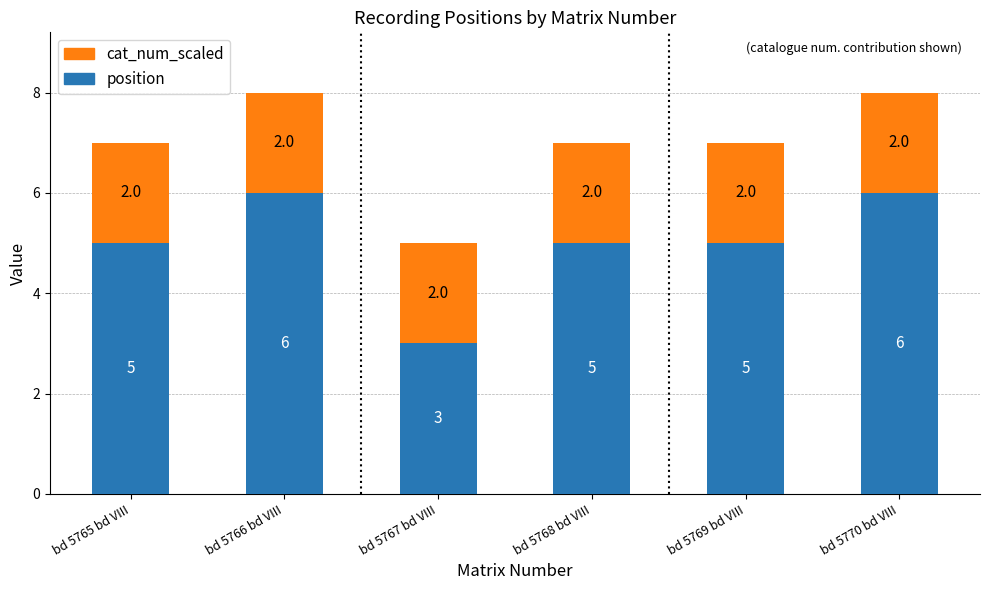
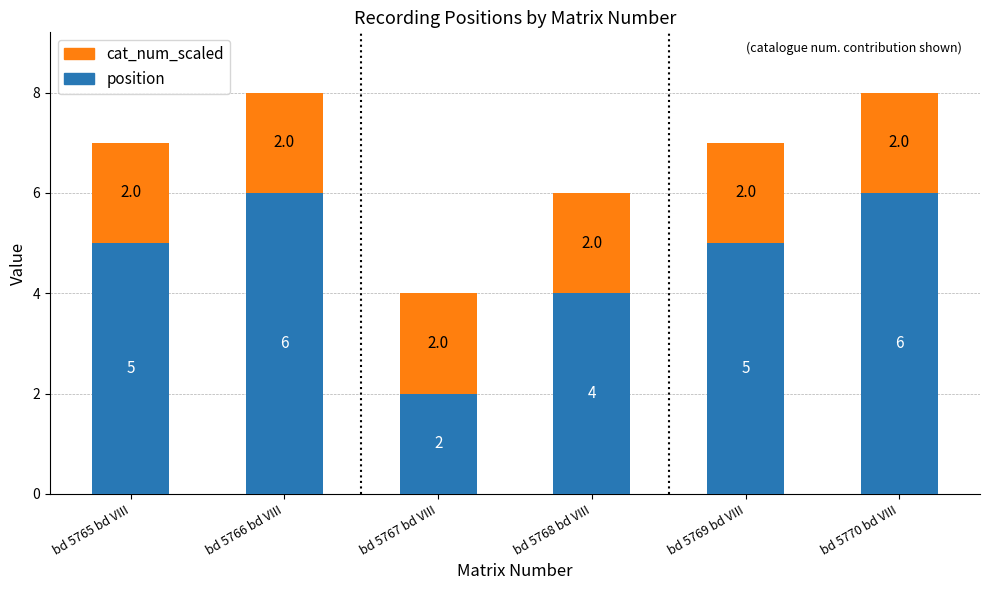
position, bd 5767 bd VIII: 3 -> 2
position, bd 5768 bd VIII: 5 -> 4
